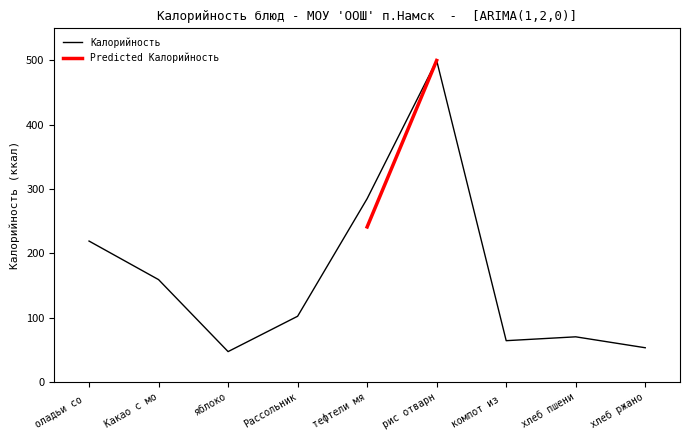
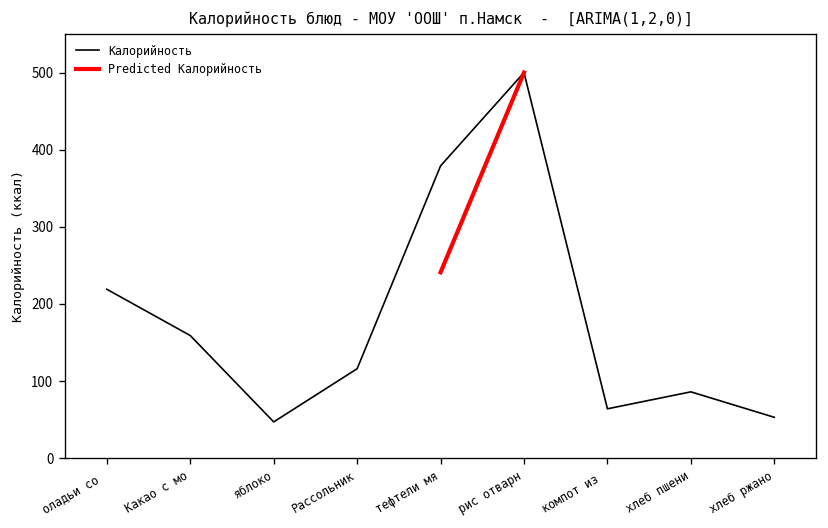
Калорийность, Рассольник: 100 -> 120
Калорийность, тефтели мя: 290 -> 380
Калорийность, хлеб пшени: 70 -> 90
